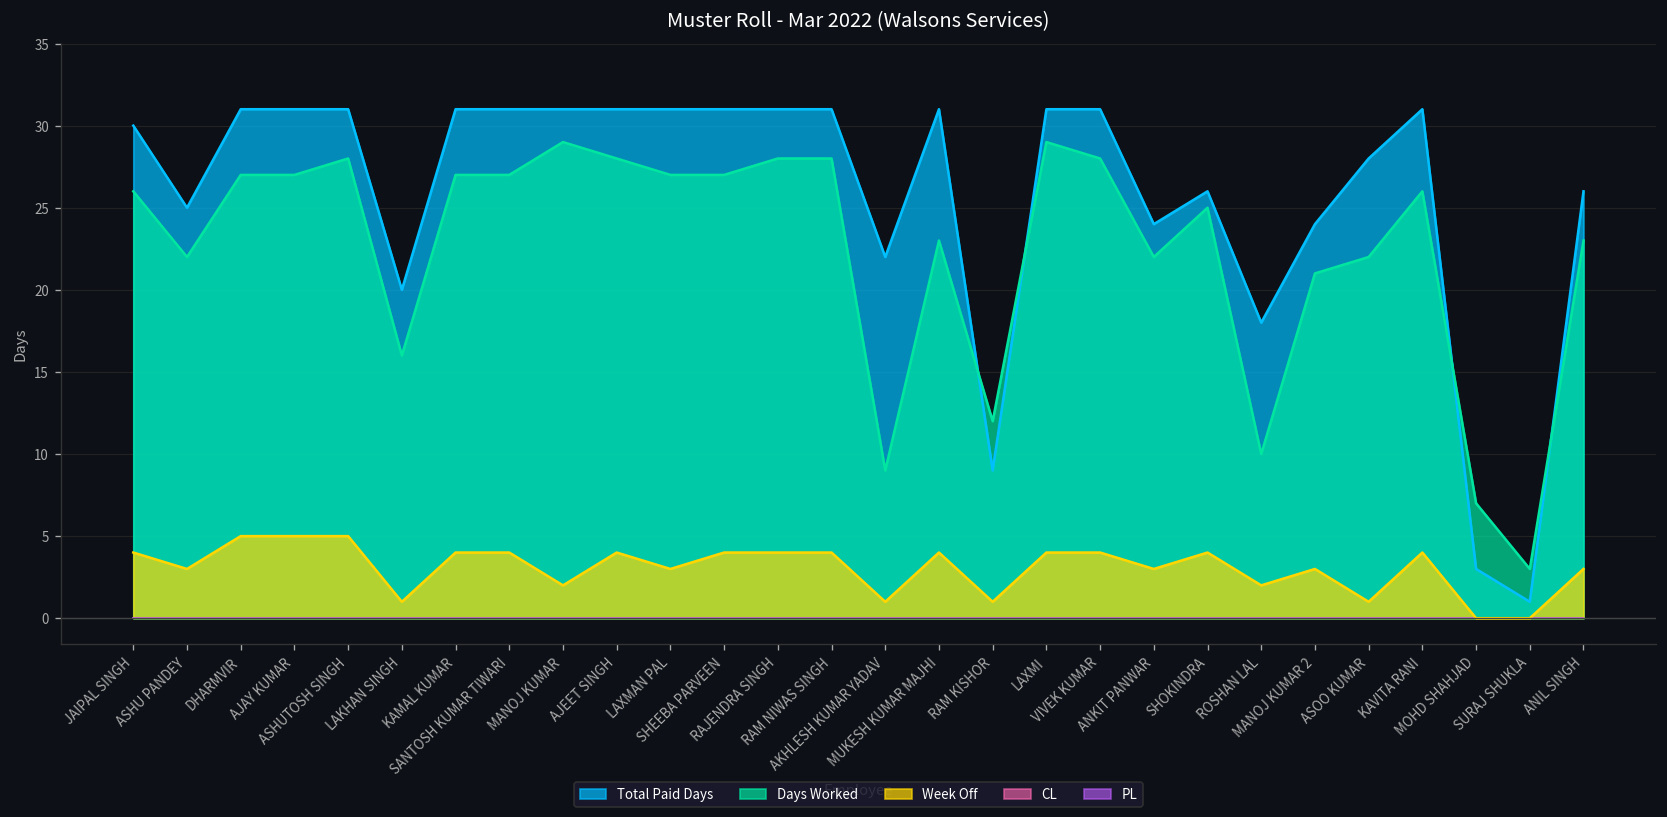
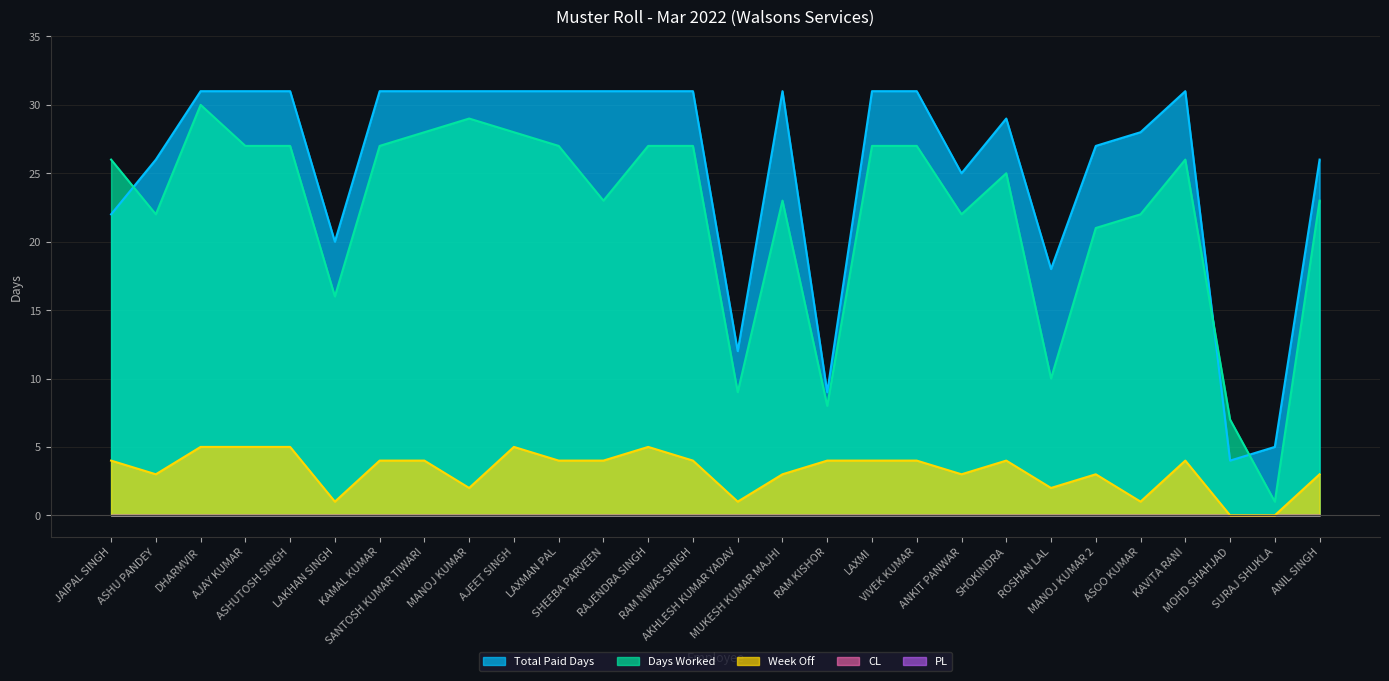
Total Paid Days, JAIPAL SINGH: 30 -> 22
Total Paid Days, ASHU PANDEY: 25 -> 26
Days Worked, DHARMVIR: 27 -> 30
Days Worked, ASHUTOSH SINGH: 28 -> 27
Days Worked, SANTOSH KUMAR TIWARI: 27 -> 28
Week Off, AJEET SINGH: 4 -> 5
Week Off, LAXMAN PAL: 3 -> 4
Days Worked, SHEEBA PARVEEN: 27 -> 23
Days Worked, RAJENDRA SINGH: 28 -> 27
Week Off, RAJENDRA SINGH: 4 -> 5
Days Worked, RAM NIWAS SINGH: 28 -> 27
Total Paid Days, AKHLESH KUMAR YADAV: 22 -> 12
Week Off, MUKESH KUMAR MAJHI: 4 -> 3
Days Worked, RAM KISHOR: 12 -> 8
Week Off, RAM KISHOR: 1 -> 4
Days Worked, LAXMI: 29 -> 27
Days Worked, VIVEK KUMAR: 28 -> 27
Total Paid Days, ANKIT PANWAR: 24 -> 25
Total Paid Days, SHOKINDRA: 26 -> 29
Total Paid Days, MANOJ KUMAR 2: 24 -> 27
Total Paid Days, MOHD SHAHJAD: 3 -> 4
Total Paid Days, SURAJ SHUKLA: 1 -> 5
Days Worked, SURAJ SHUKLA: 3 -> 1
